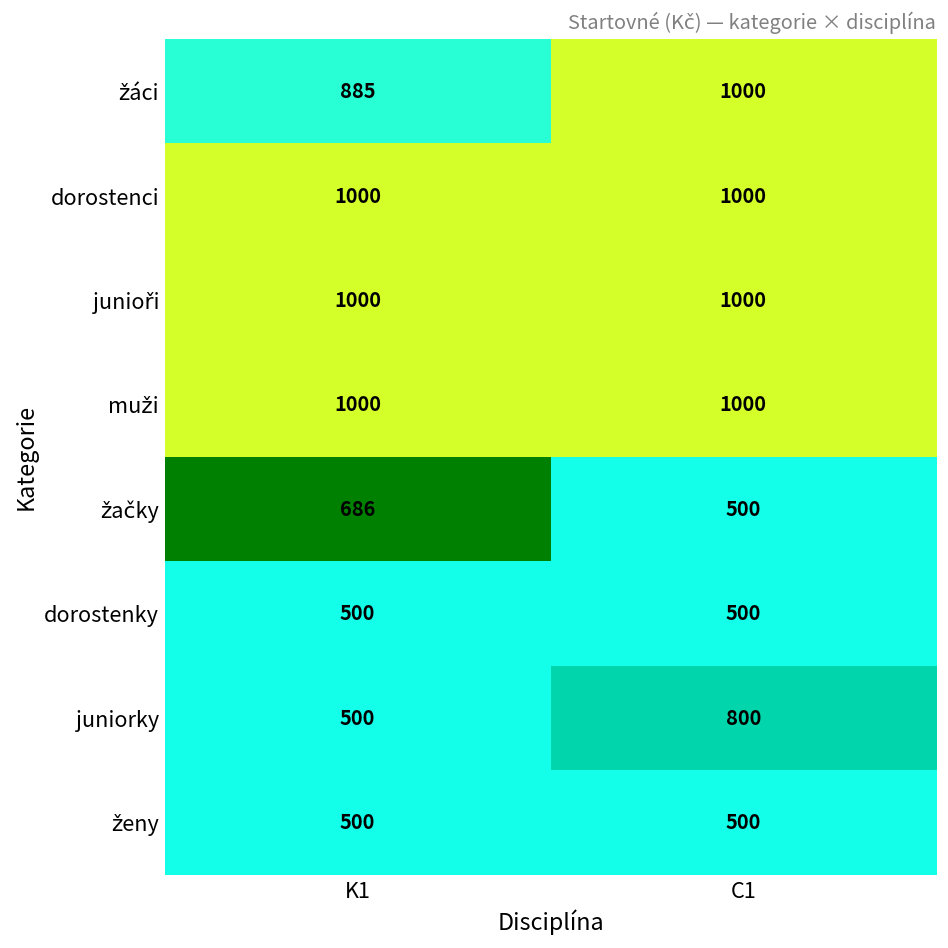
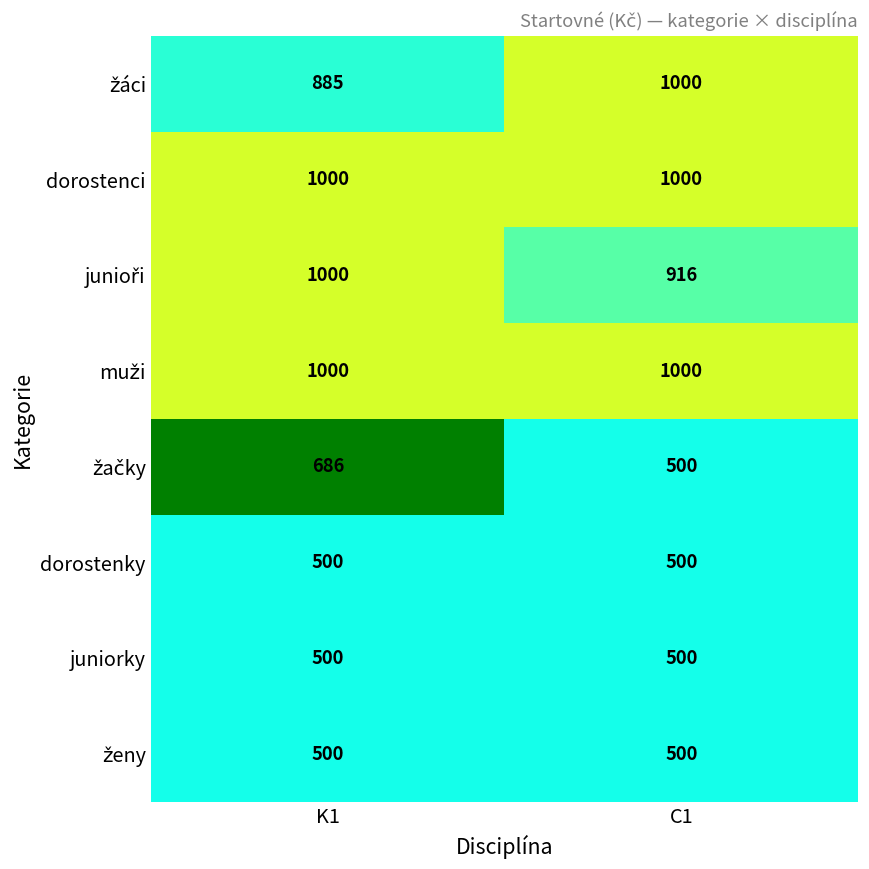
junioři, C1: 1000 -> 916
juniorky, C1: 800 -> 500
